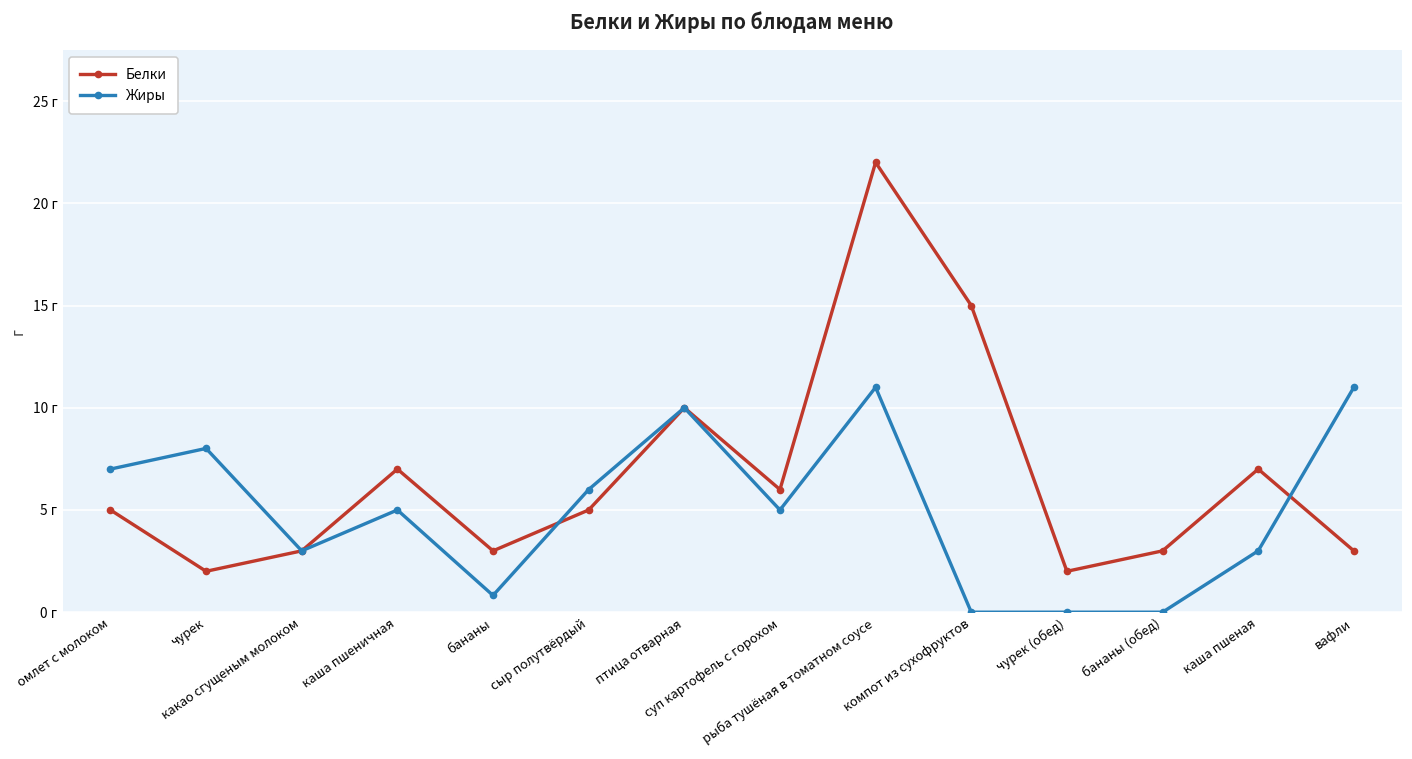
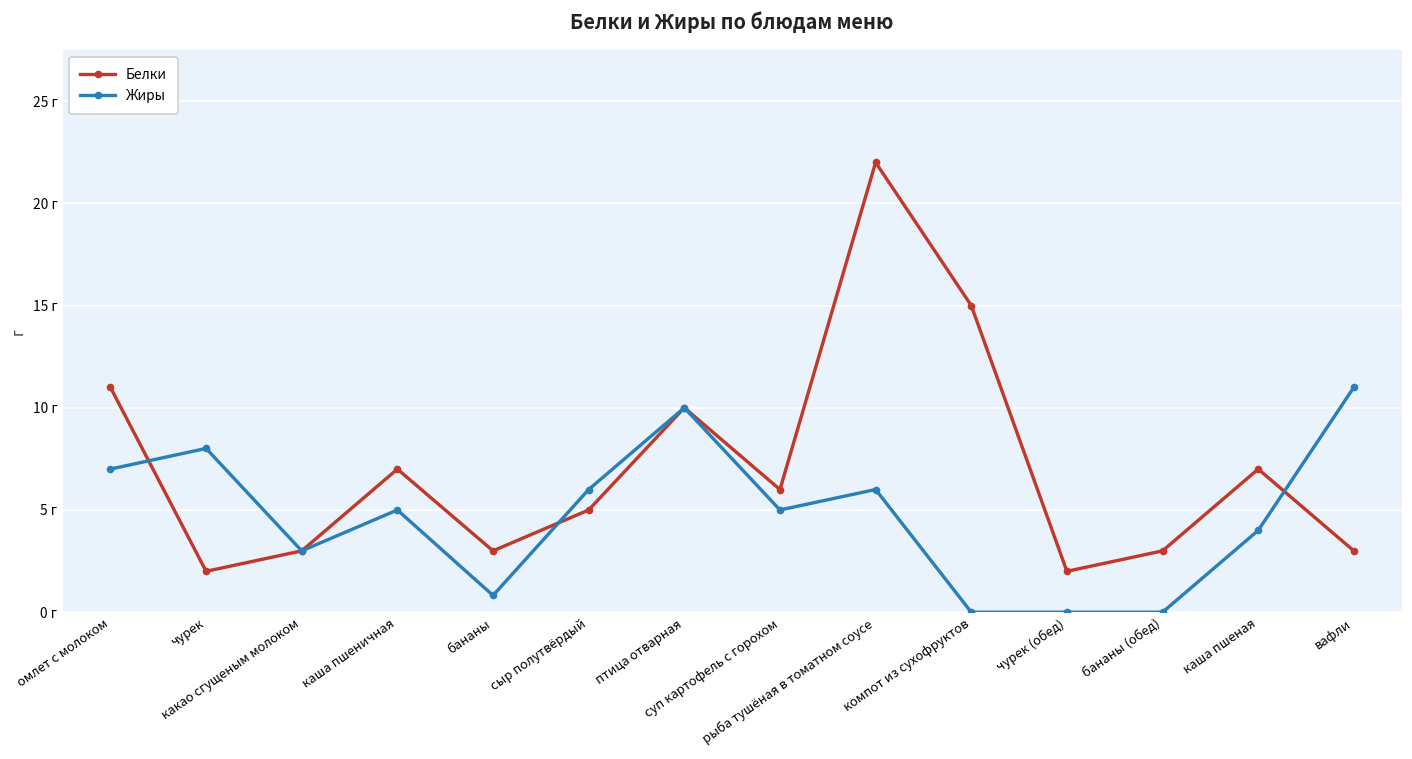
Белки, омлет с молоком: 5 г -> 11 г
Жиры, рыба тушёная в томатном соусе: 11 г -> 6 г
Жиры, каша пшеная: 3 г -> 4 г
